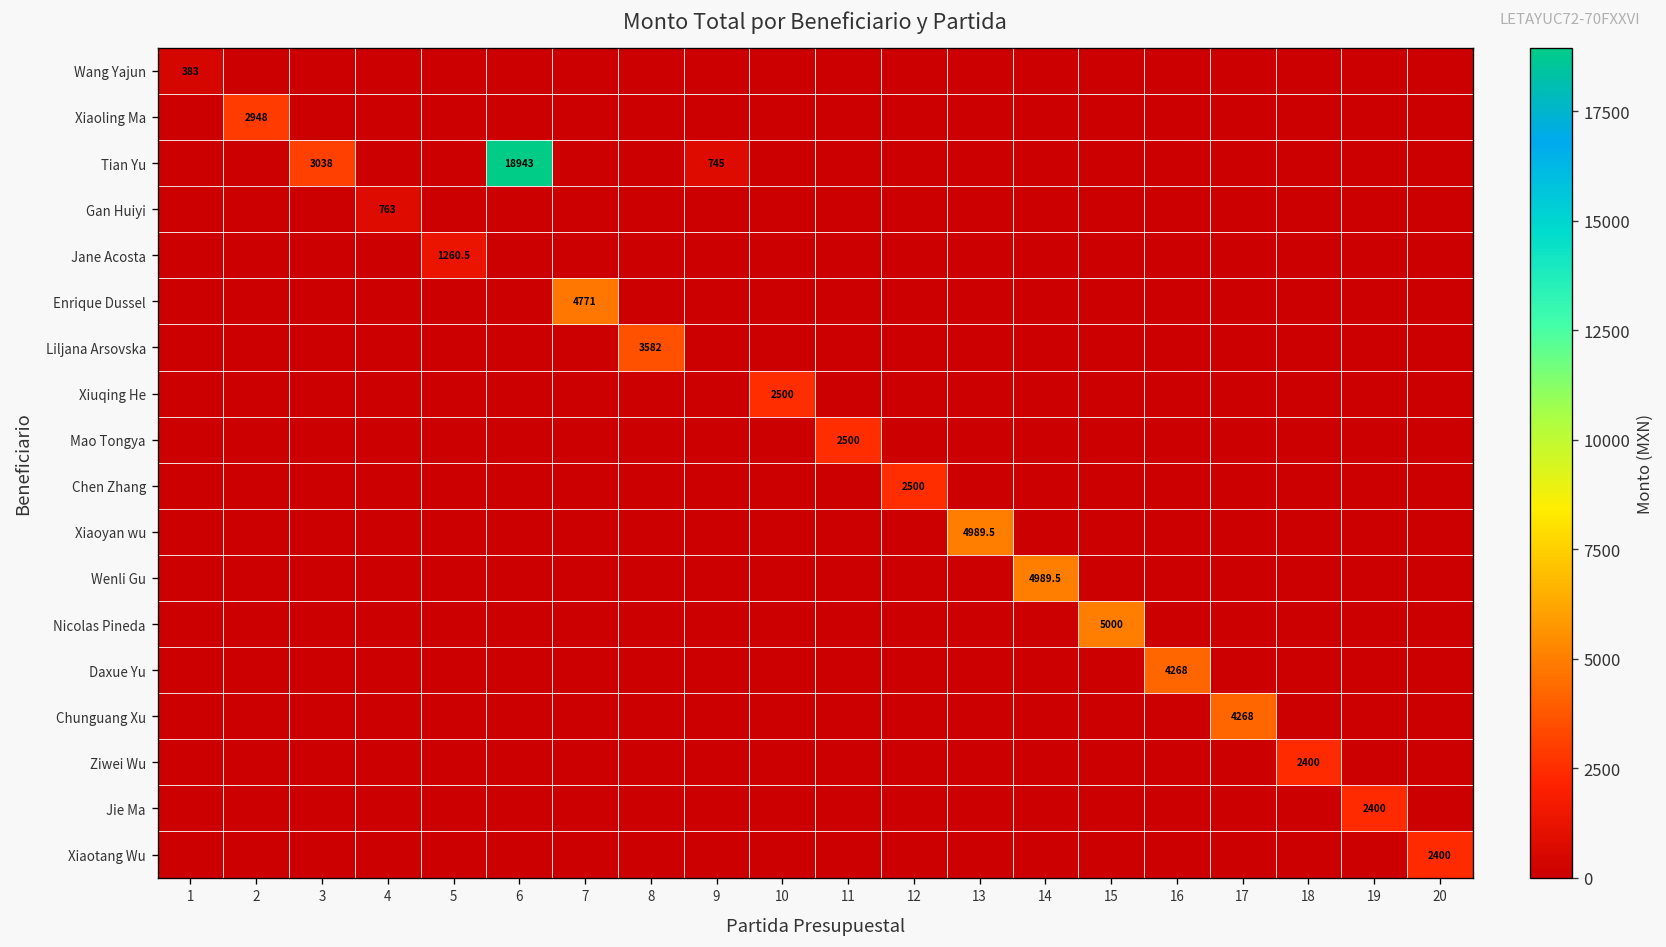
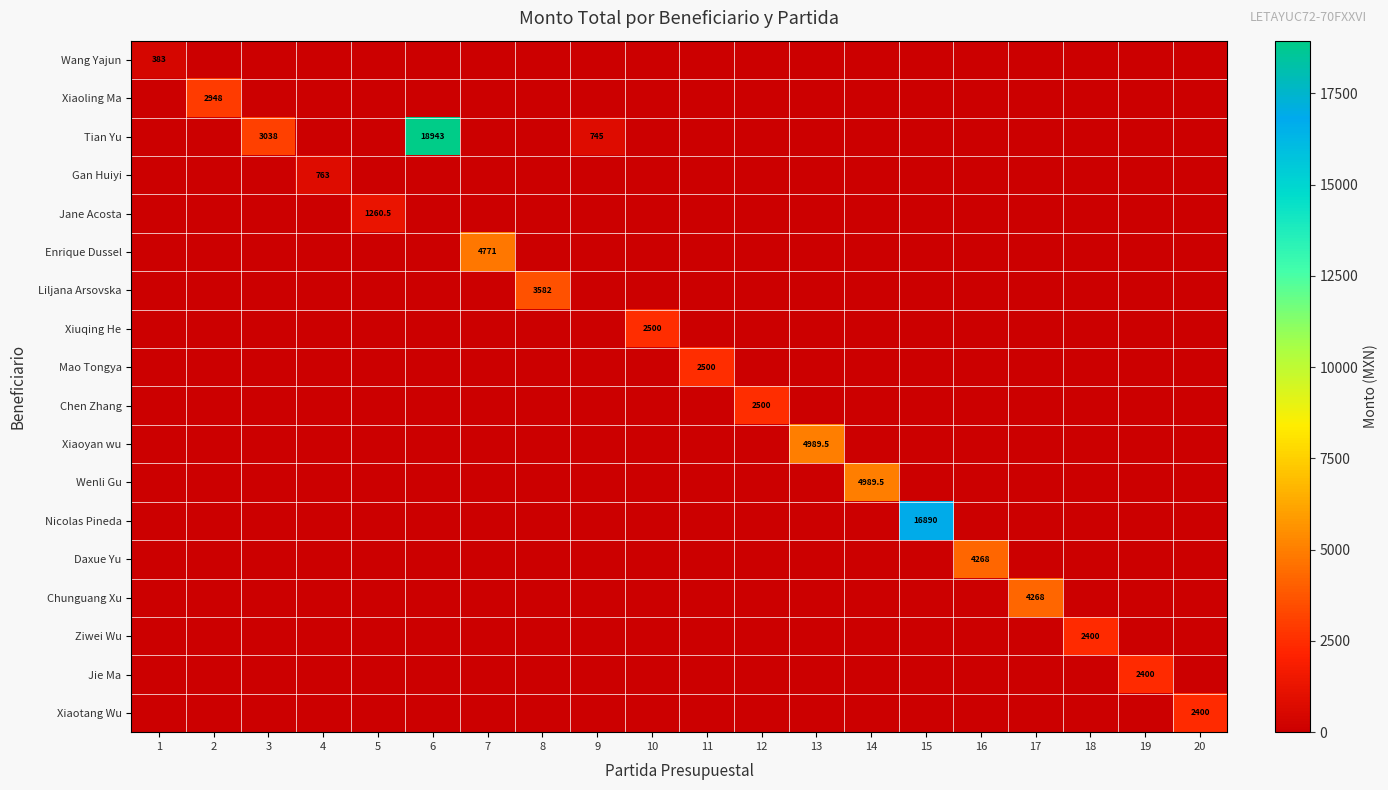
Nicolas Pineda, 15: 5000 -> 16890
